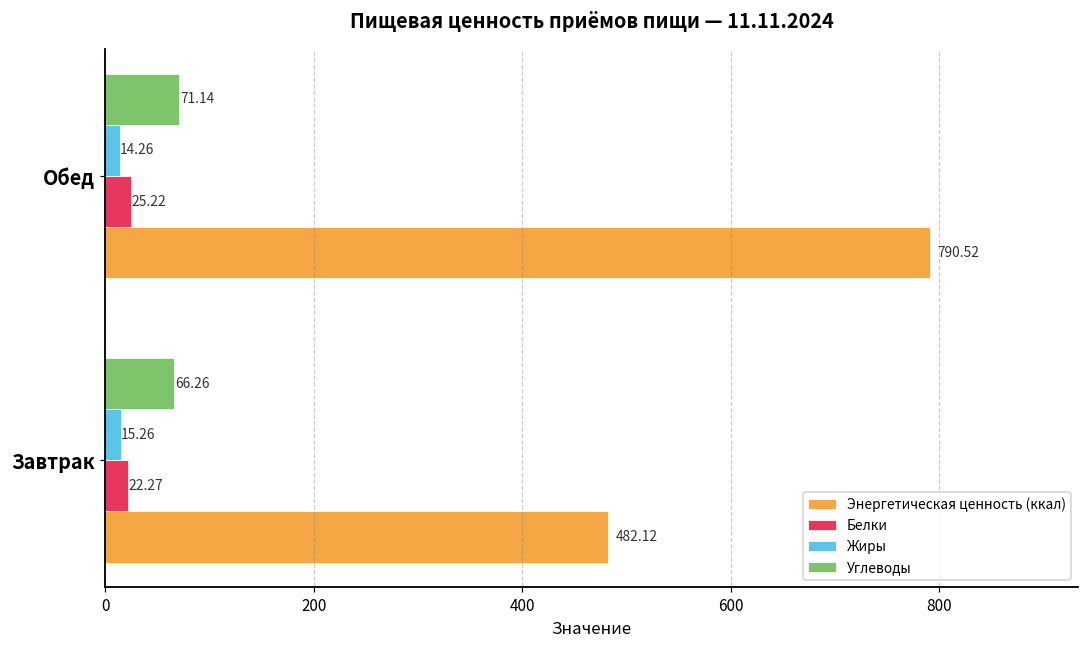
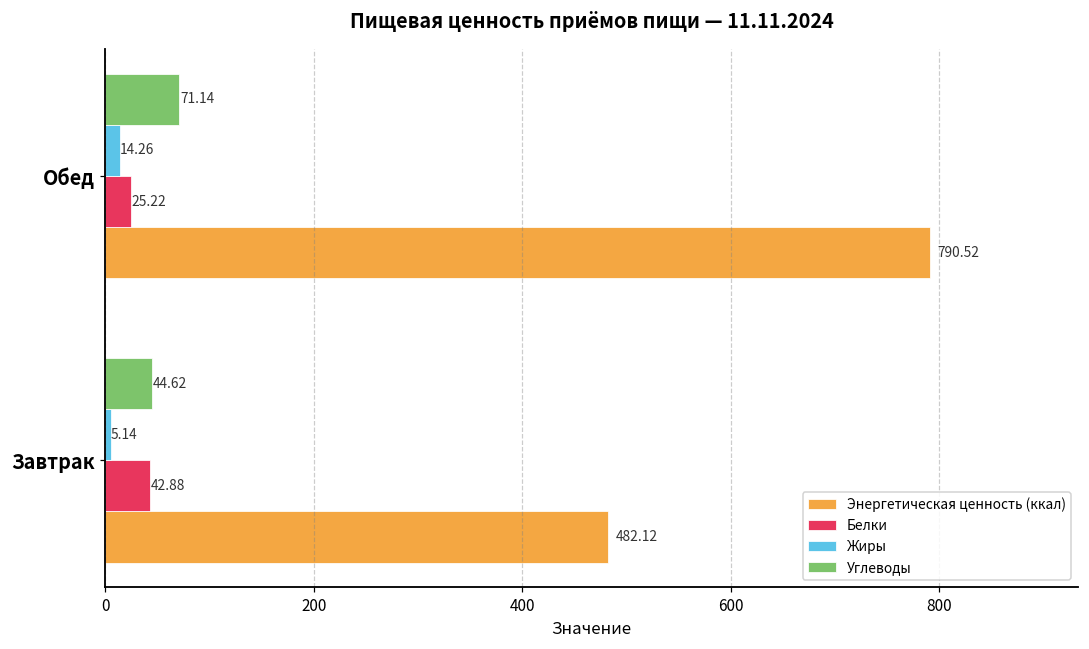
Углеводы, Завтрак: 66.26 -> 44.62
Жиры, Завтрак: 15.26 -> 5.14
Белки, Завтрак: 22.27 -> 42.88
